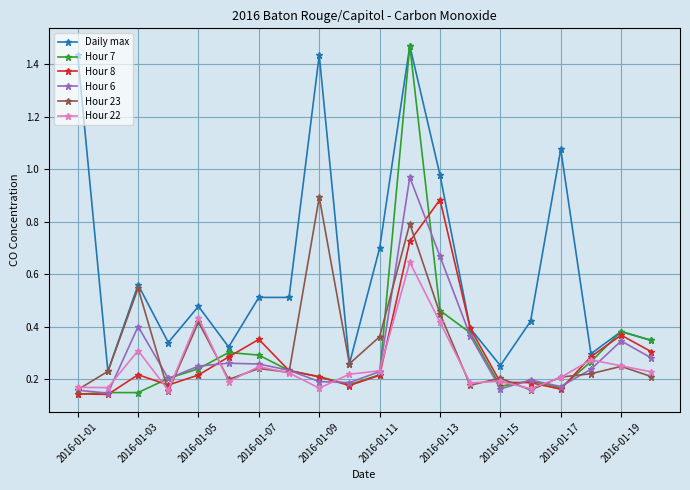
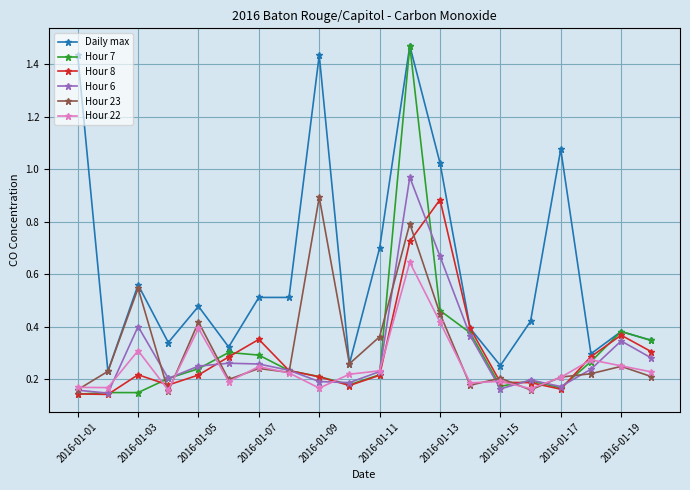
Hour 22, 2016-01-05: 0.43 -> 0.39
Daily max, 2016-01-13: 0.98 -> 1.02
